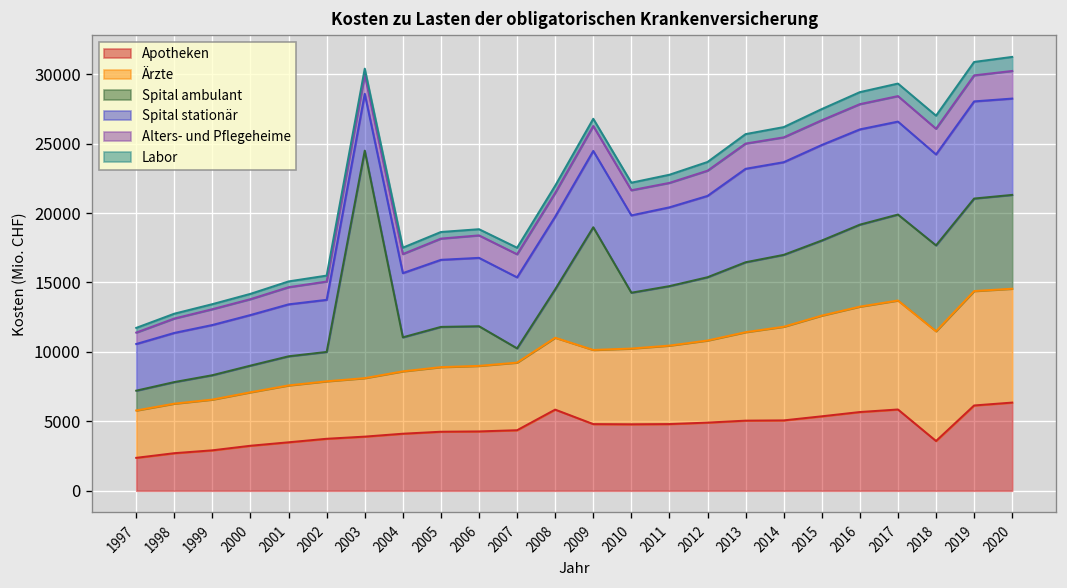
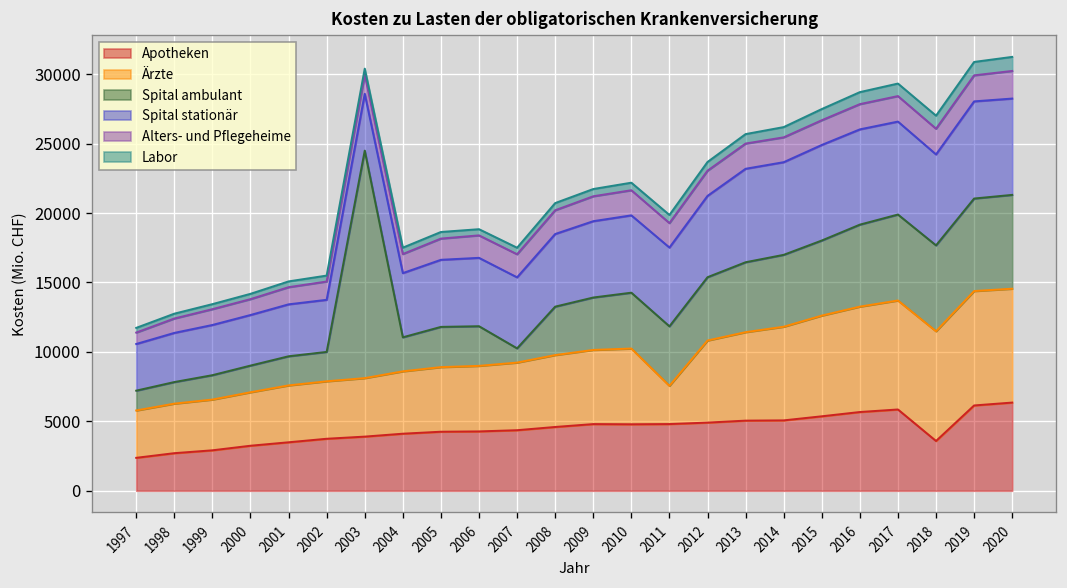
Apotheken, 2008: 5800 -> 4600
Spital ambulant, 2009: 8800 -> 3800
Ärzte, 2011: 5700 -> 2800
